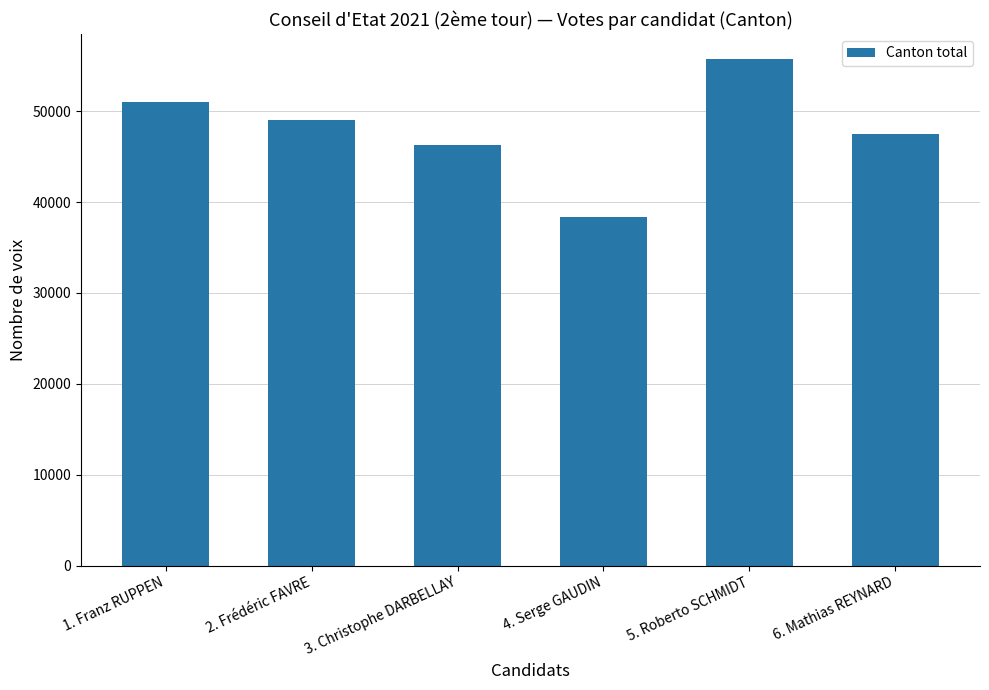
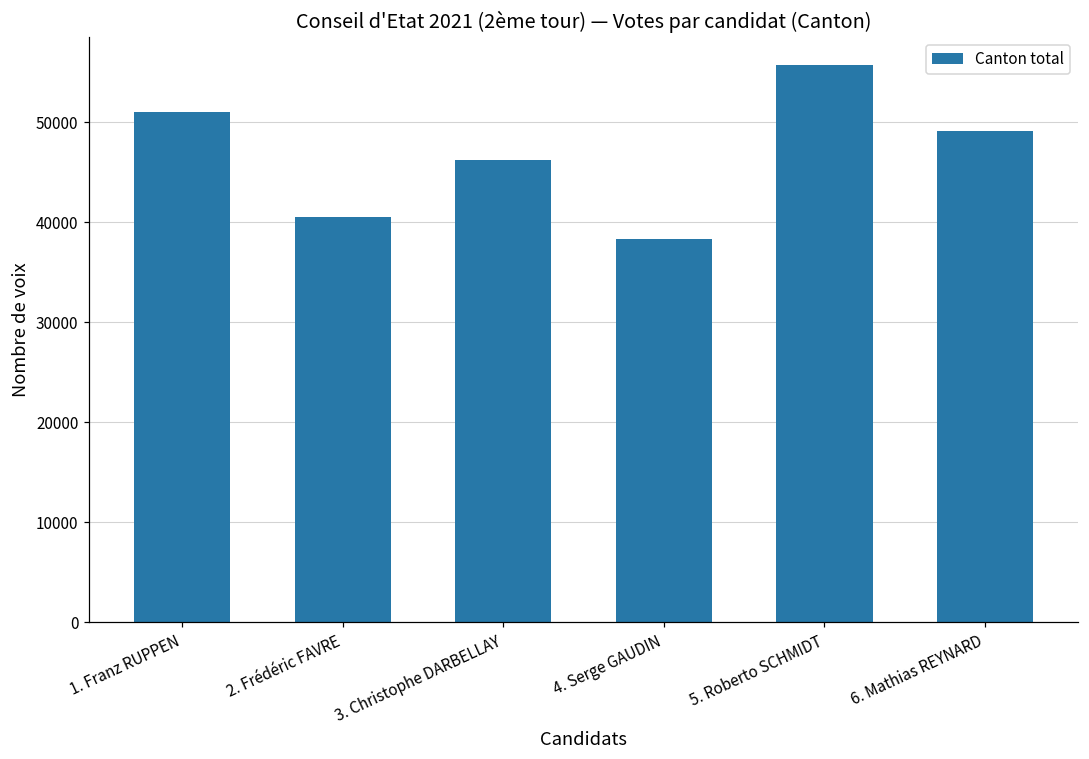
2. Frédéric FAVRE: 49000 -> 40000
6. Mathias REYNARD: 47000 -> 49000
